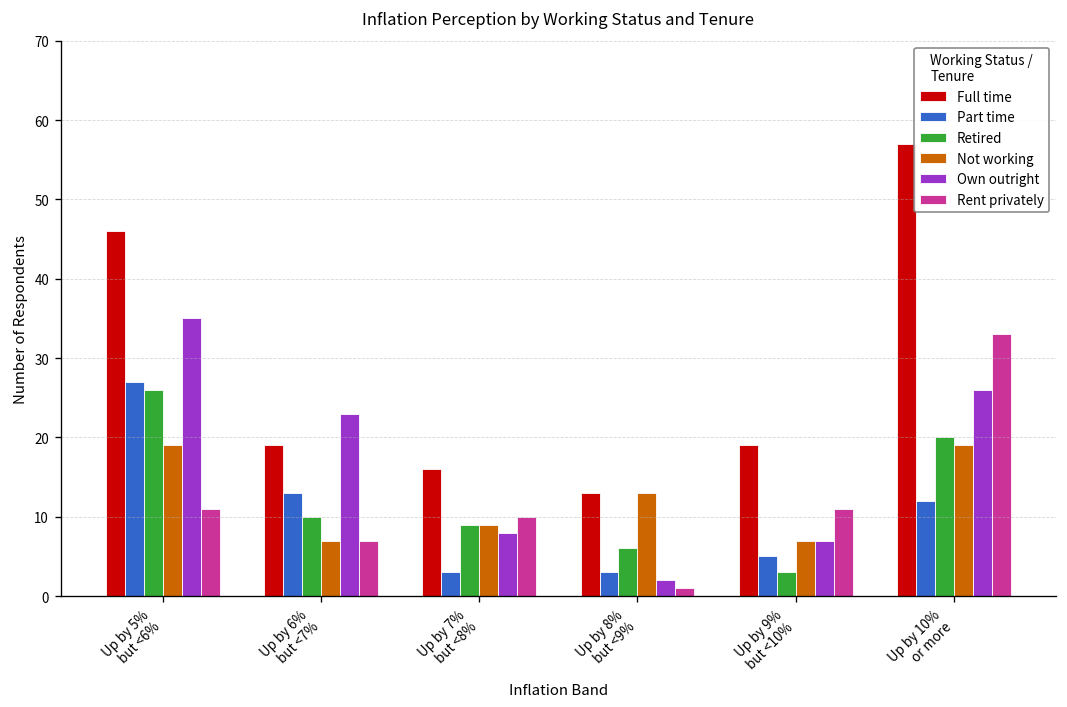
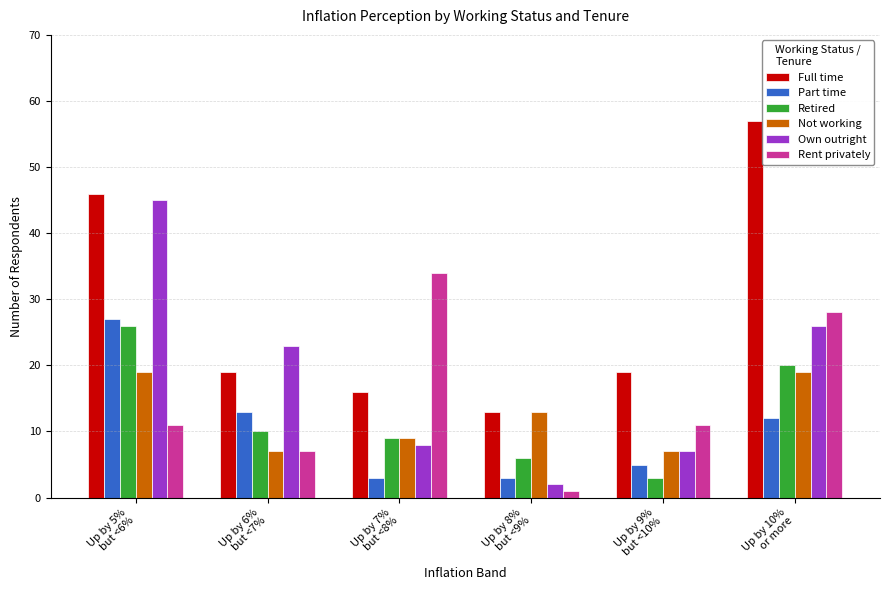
Own outright, Up by 5% but <6%: 35 -> 45
Rent privately, Up by 7% but <8%: 10 -> 34
Rent privately, Up by 10% or more: 33 -> 28
